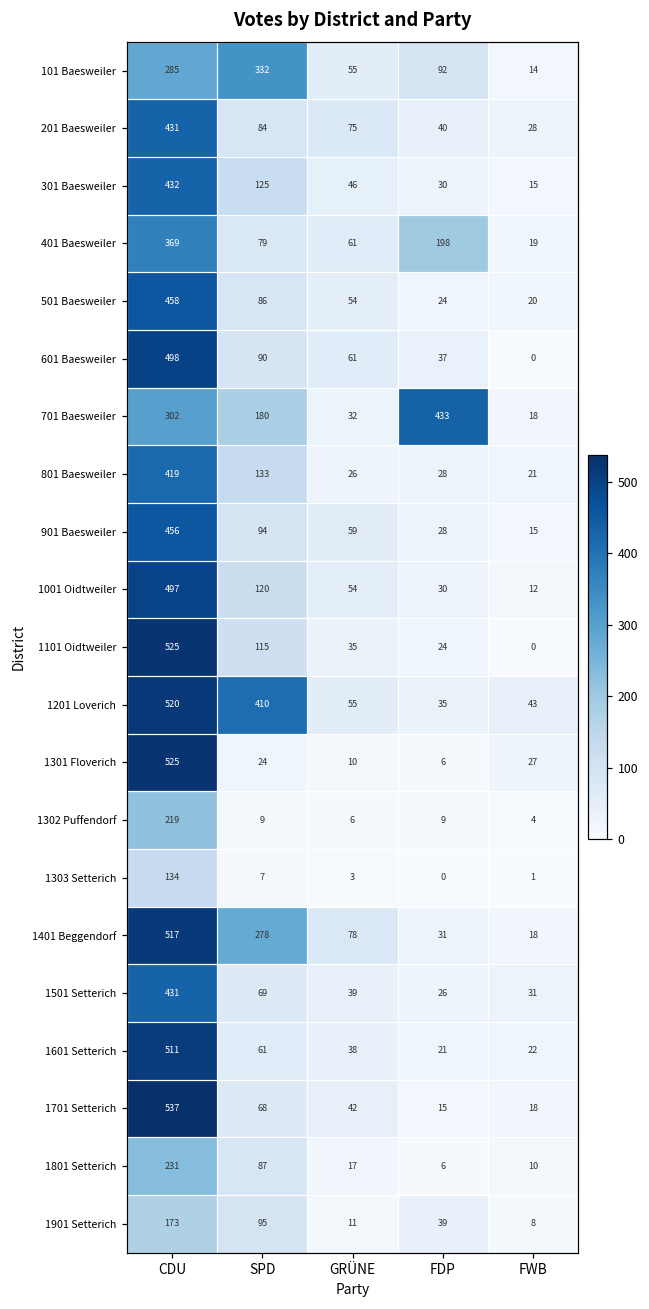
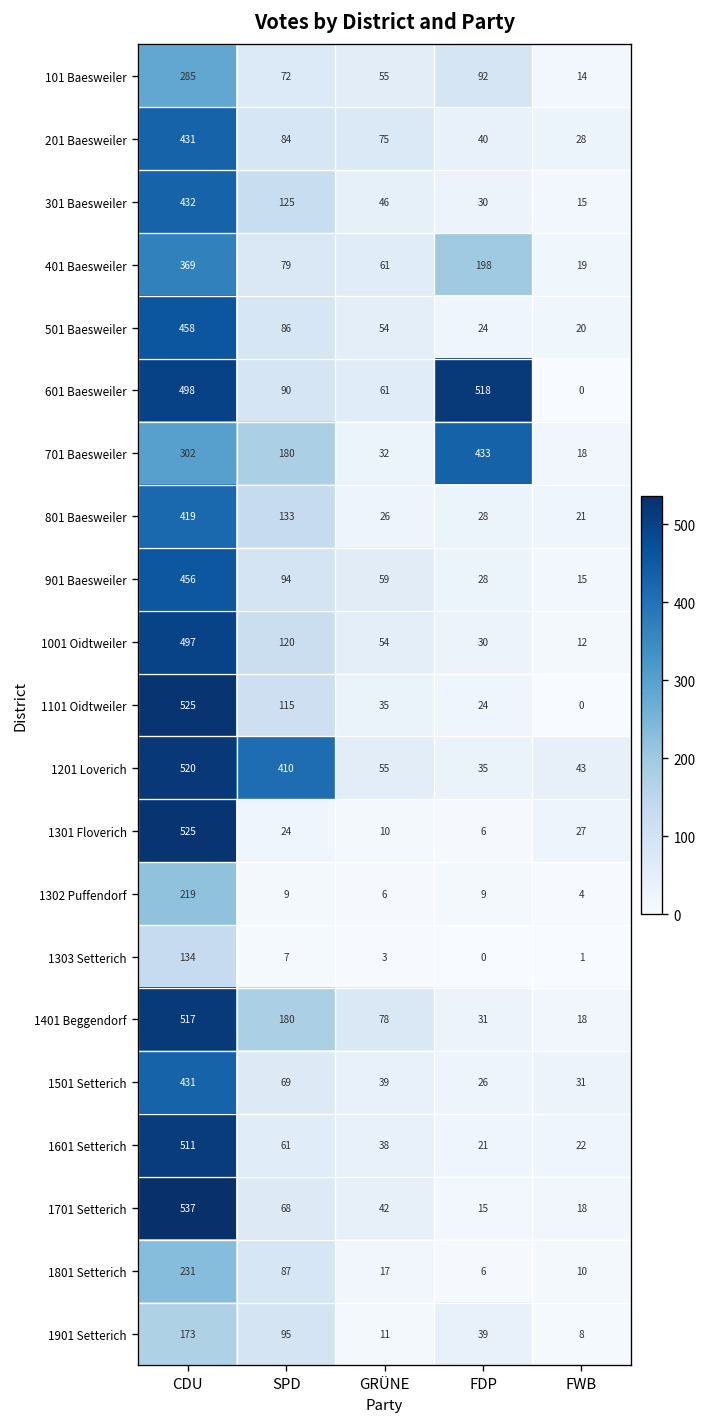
101 Baesweiler, SPD: 332 -> 72
601 Baesweiler, FDP: 37 -> 518
1401 Beggendorf, SPD: 278 -> 180
